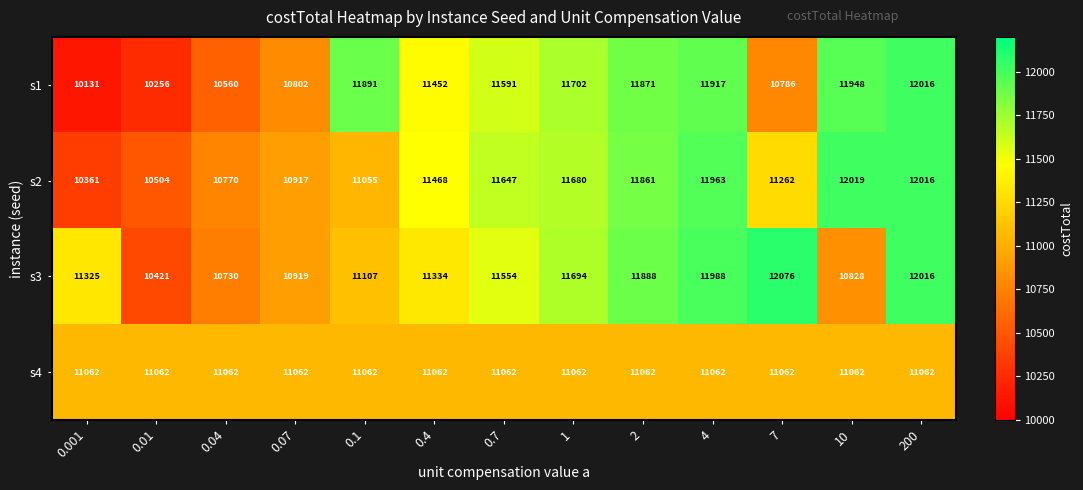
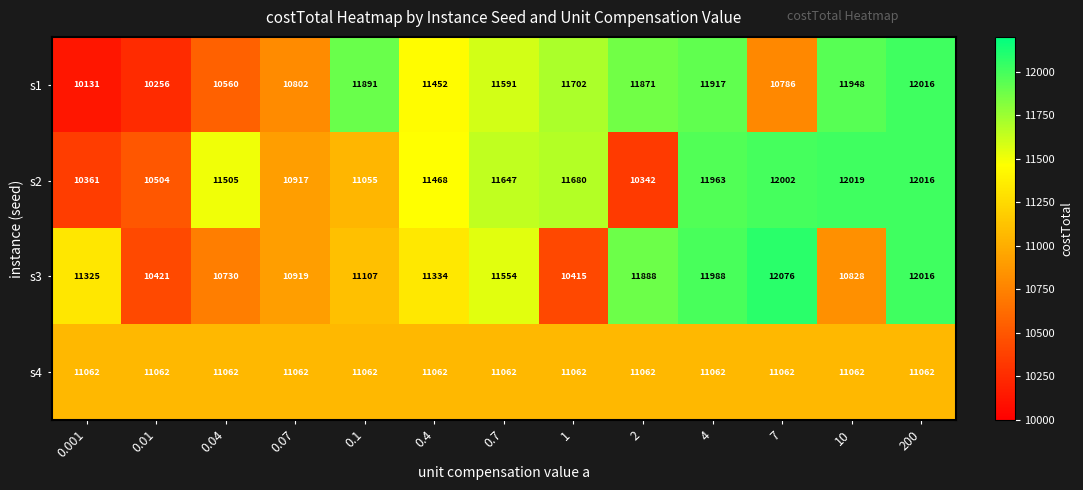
s2, 0.04: 10770 -> 11505
s2, 2: 11861 -> 10342
s2, 7: 11262 -> 12002
s3, 1: 11694 -> 10415
